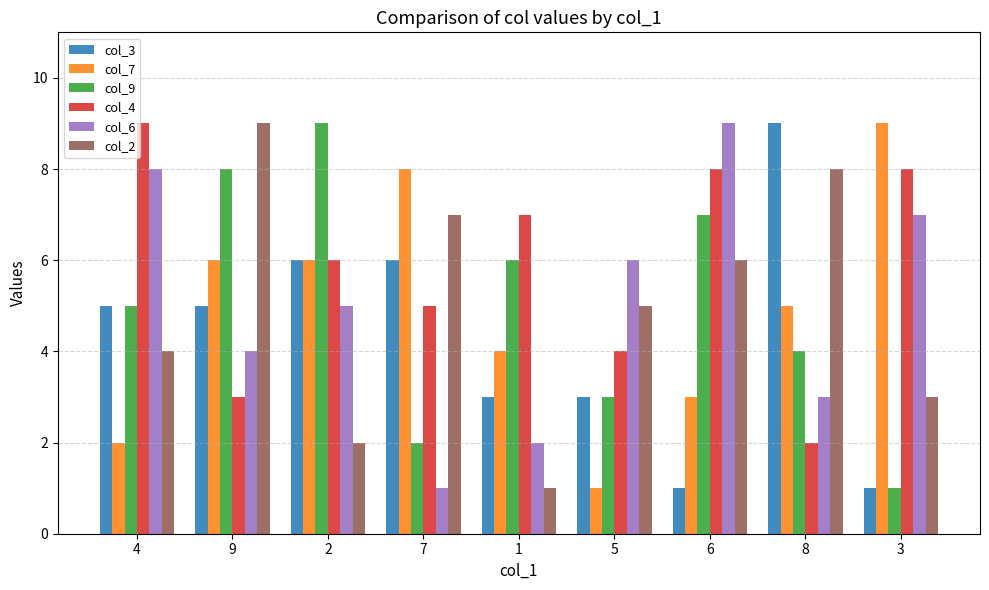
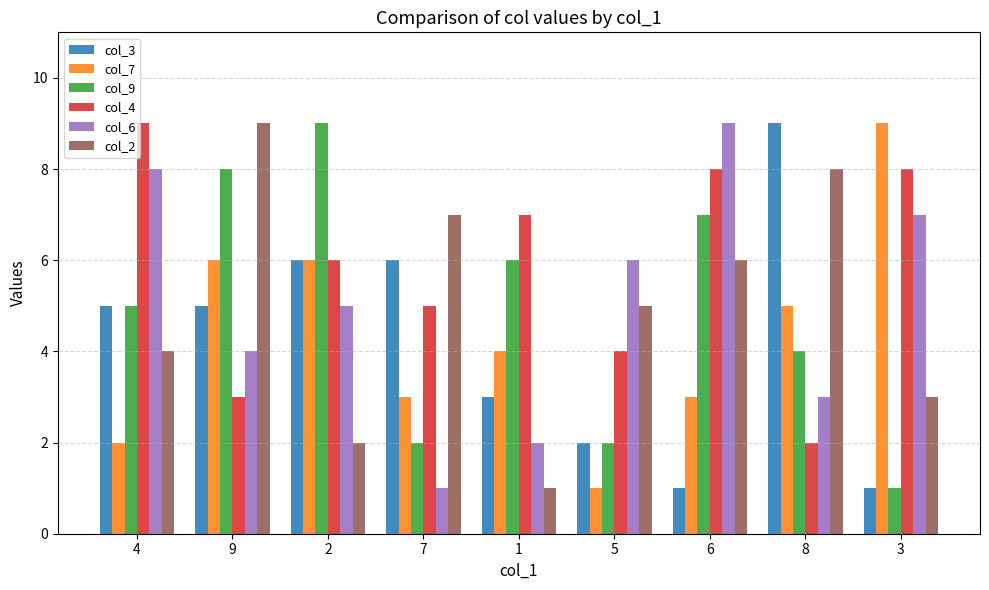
col_7, 7: 8 -> 3
col_3, 5: 3 -> 2
col_9, 5: 3 -> 2
